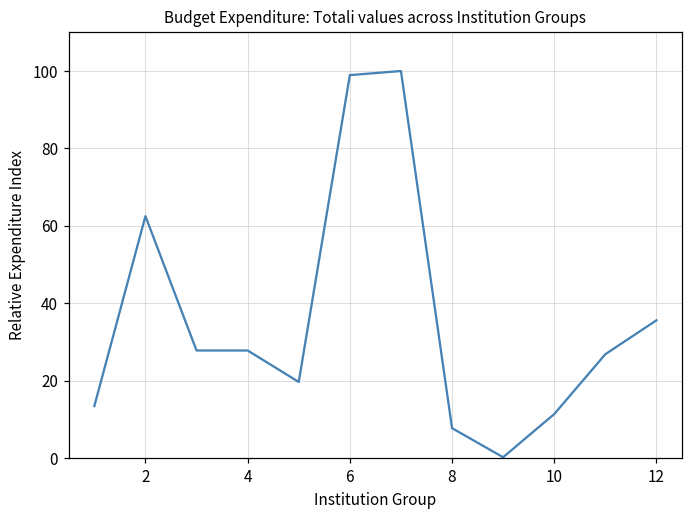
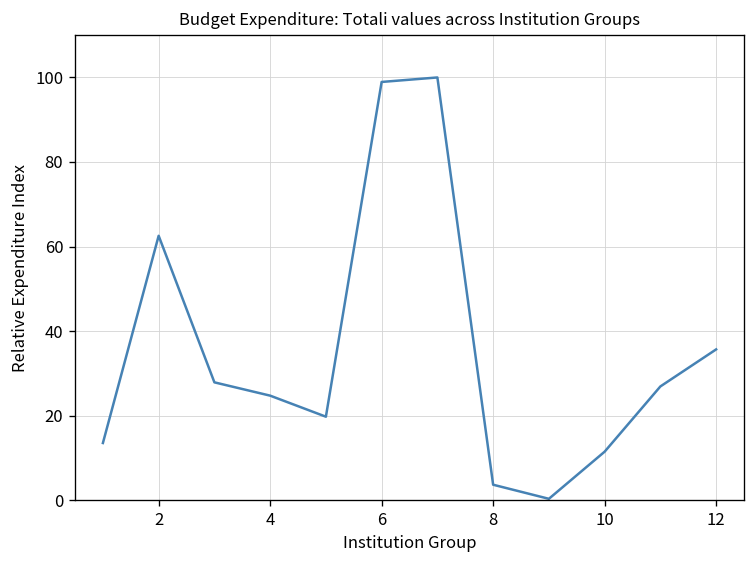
4: 28 -> 25
8: 8 -> 4
